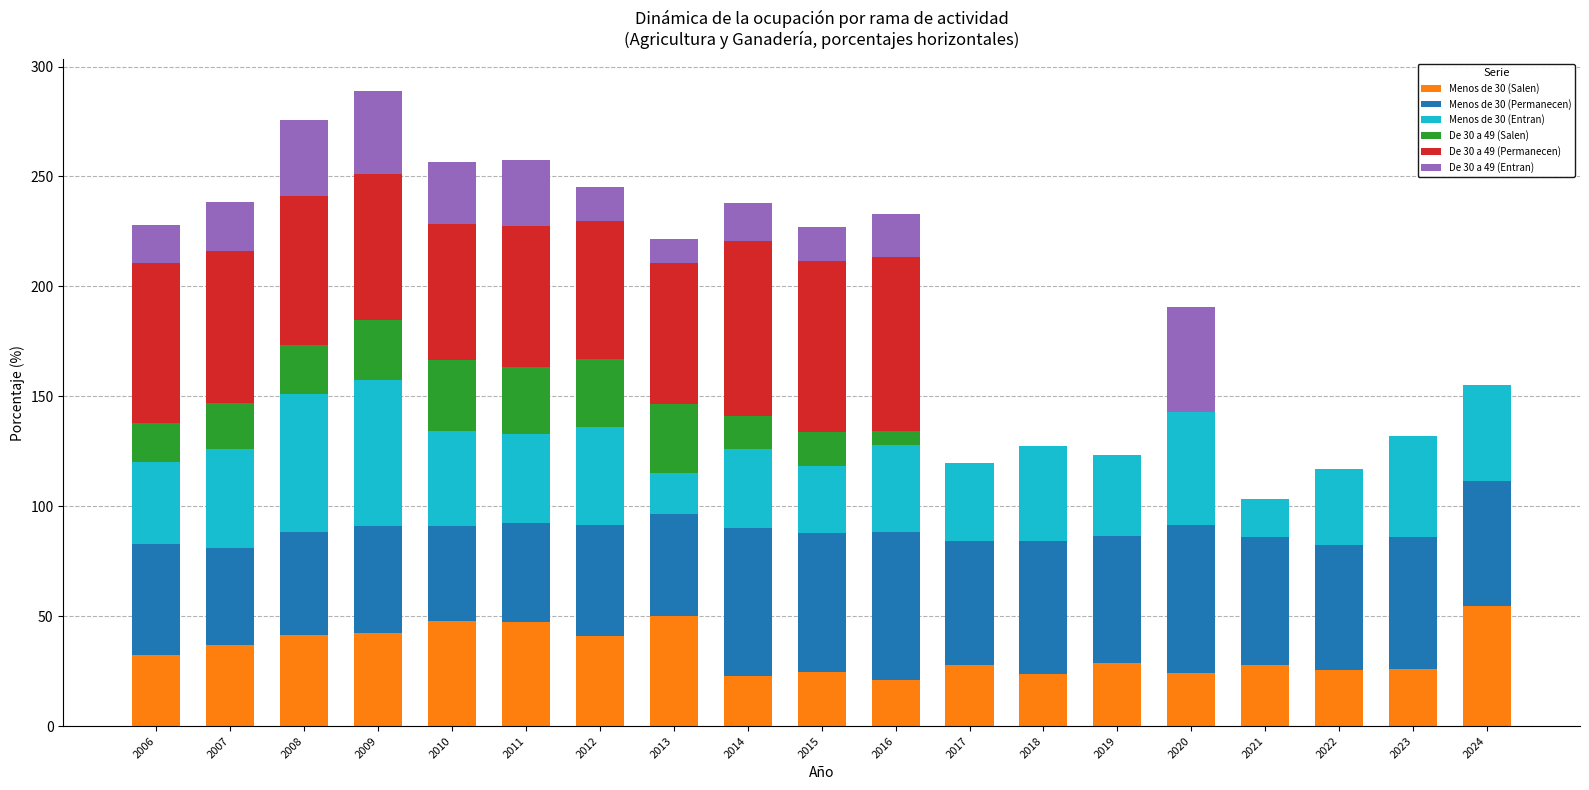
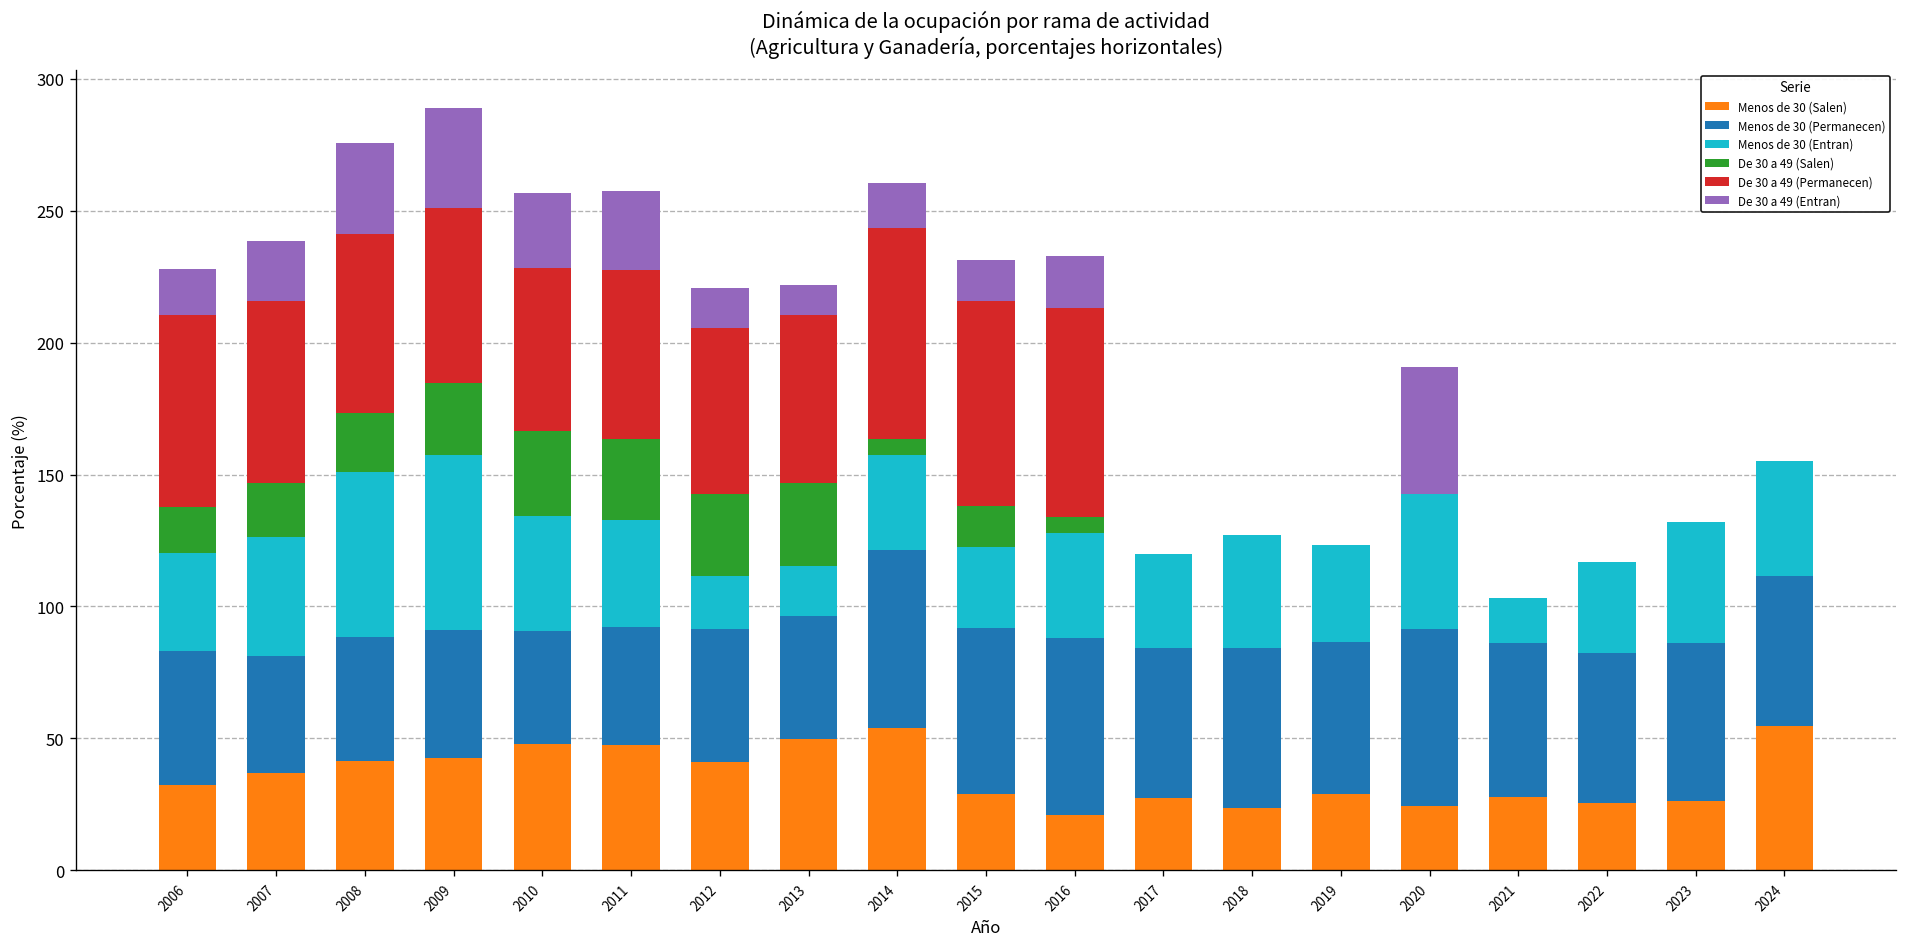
Menos de 30 (Entran), 2012: 44 -> 20
Menos de 30 (Salen), 2014: 23 -> 54
De 30 a 49 (Salen), 2014: 15 -> 6
Menos de 30 (Salen), 2015: 25 -> 29
